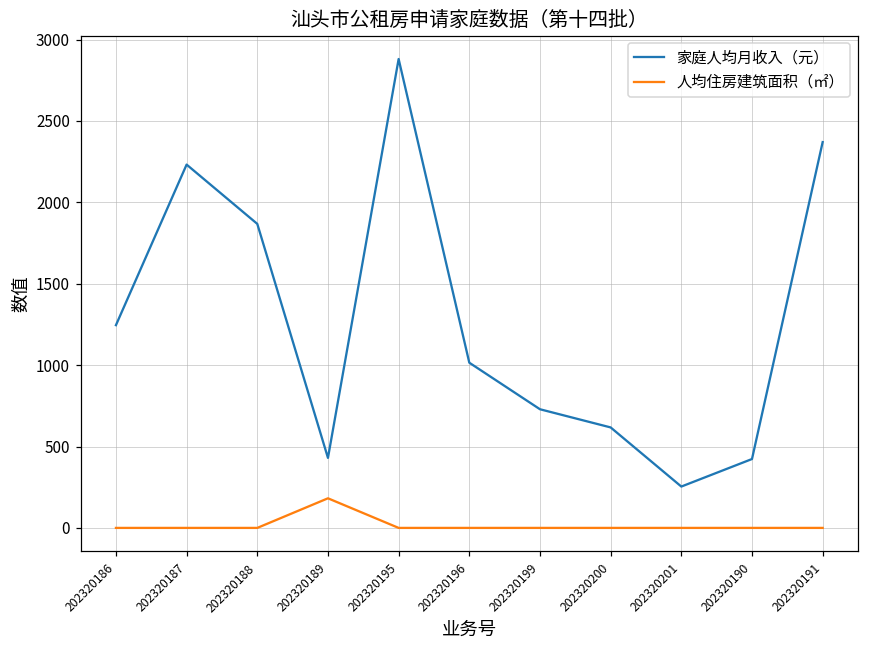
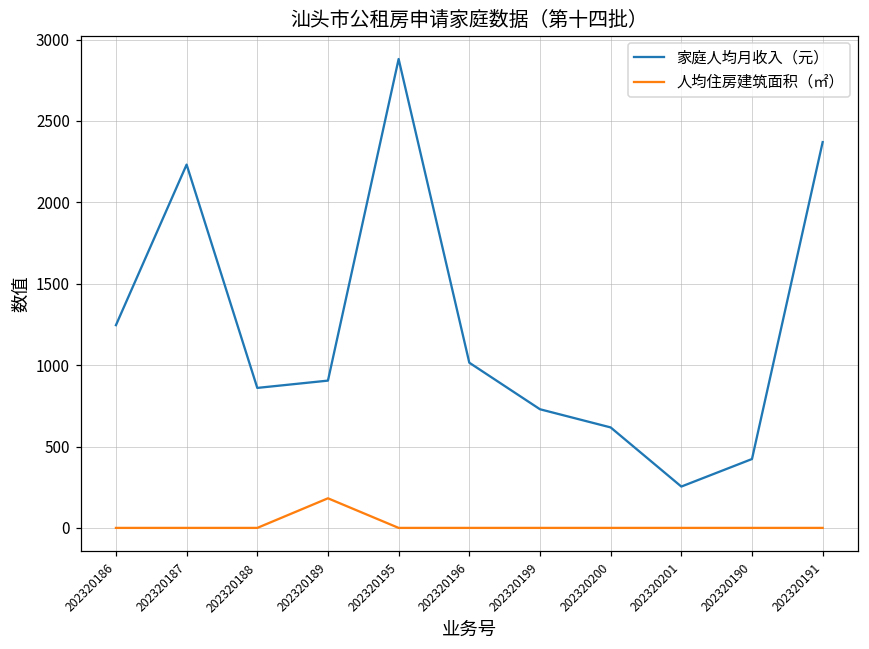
家庭人均月收入（元）, 202320188: 1870 -> 860
家庭人均月收入（元）, 202320189: 430 -> 900
